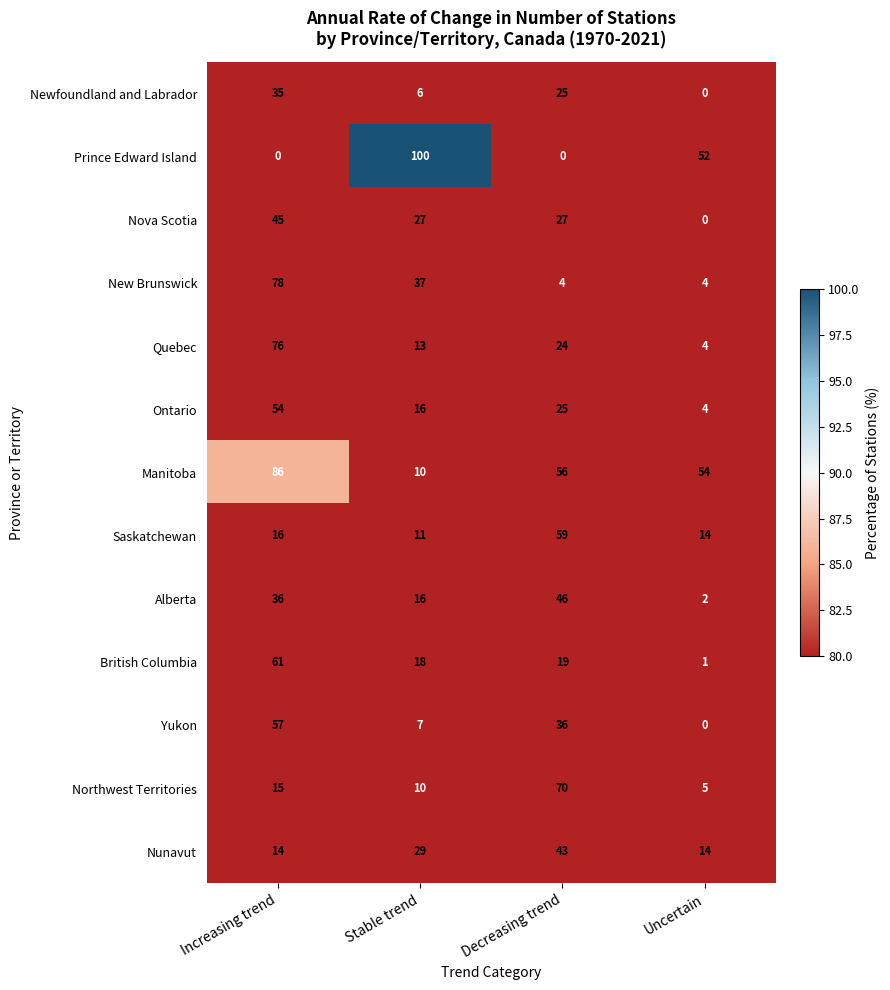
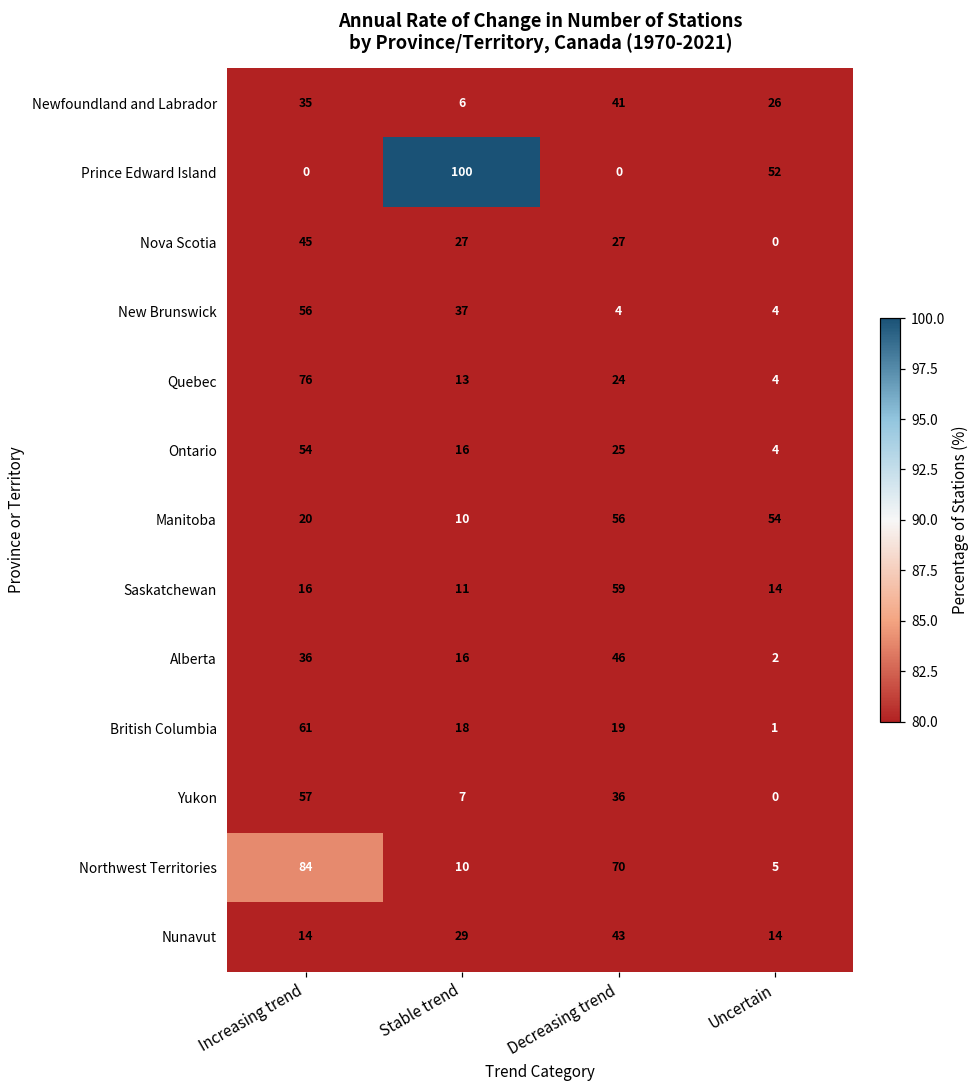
Newfoundland and Labrador, Decreasing trend: 25 -> 41
Newfoundland and Labrador, Uncertain: 0 -> 26
New Brunswick, Increasing trend: 78 -> 56
Manitoba, Increasing trend: 86 -> 20
Northwest Territories, Increasing trend: 15 -> 84
